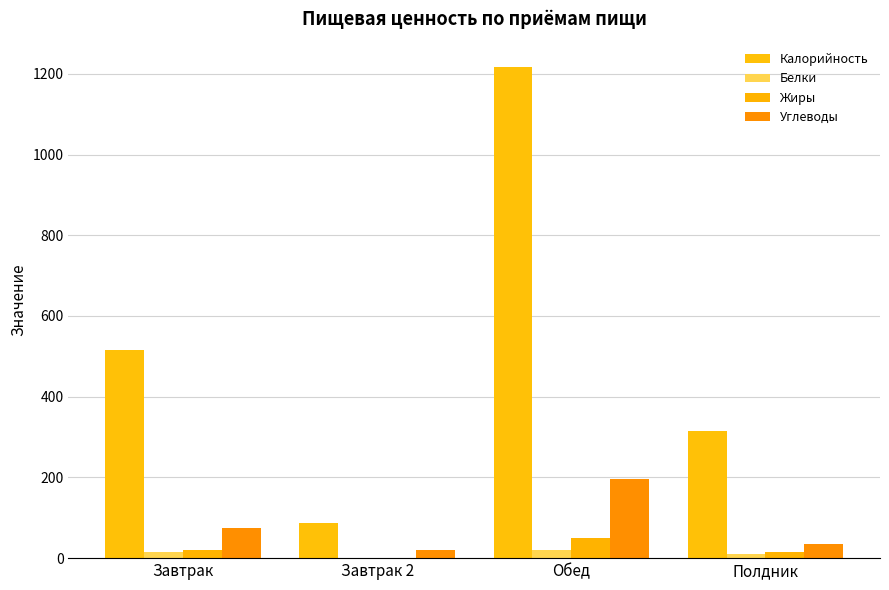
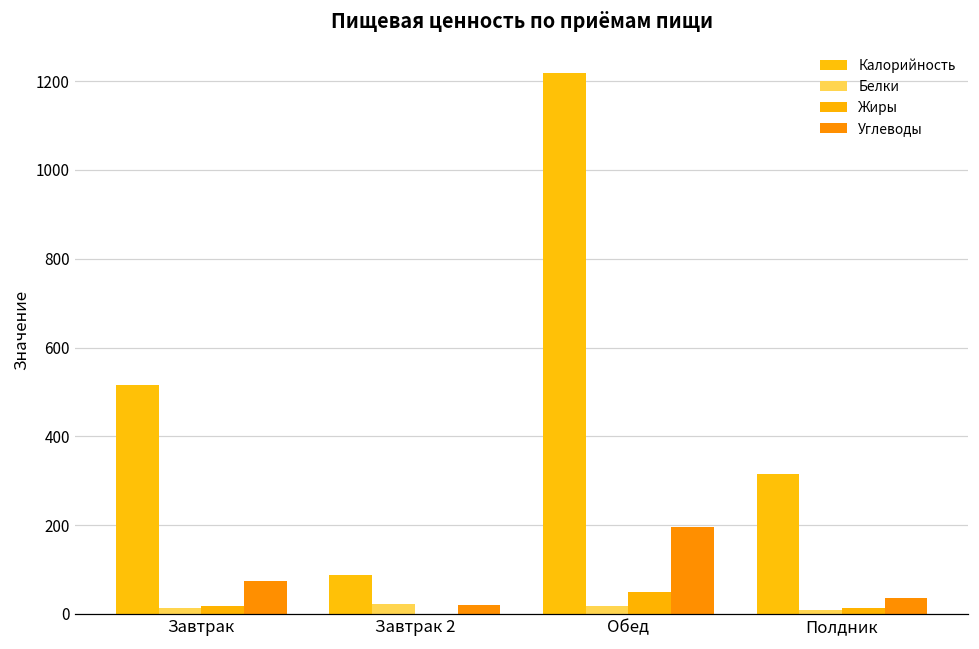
Белки, Завтрак 2: 0 -> 20
